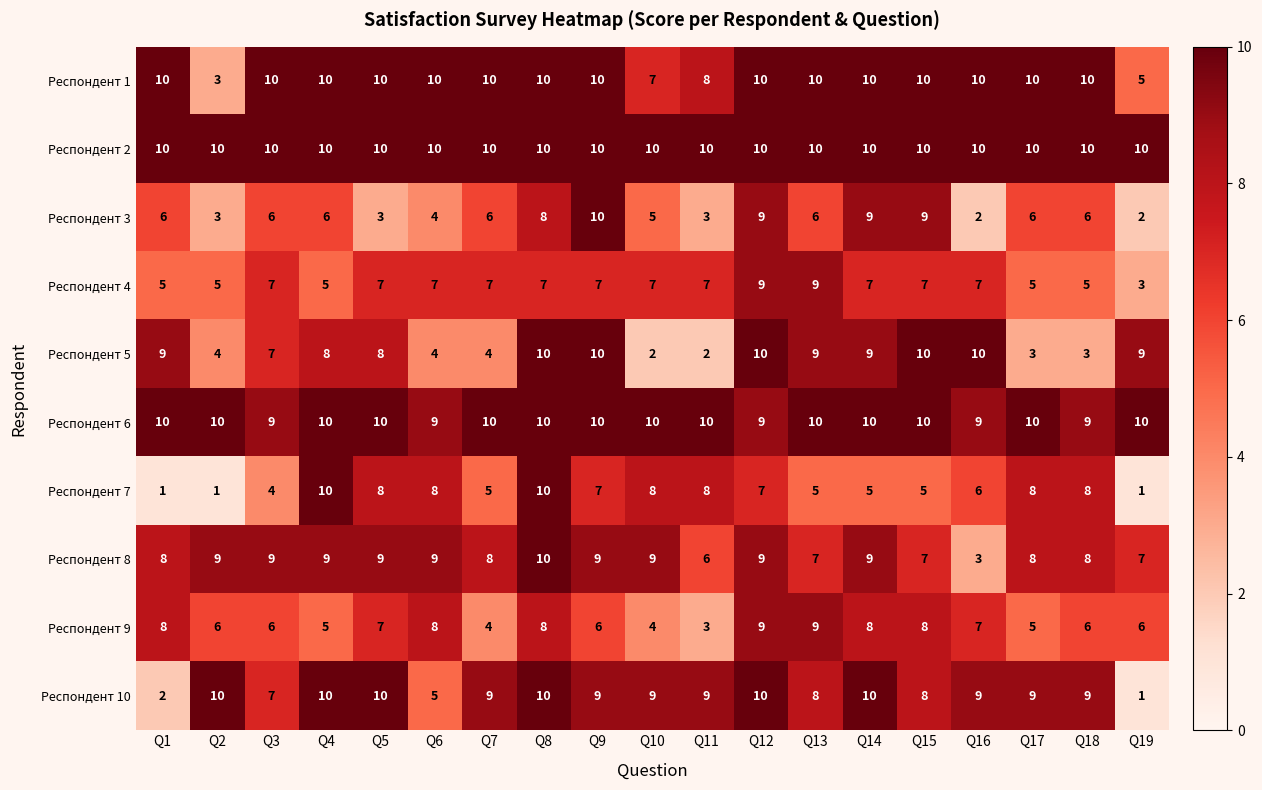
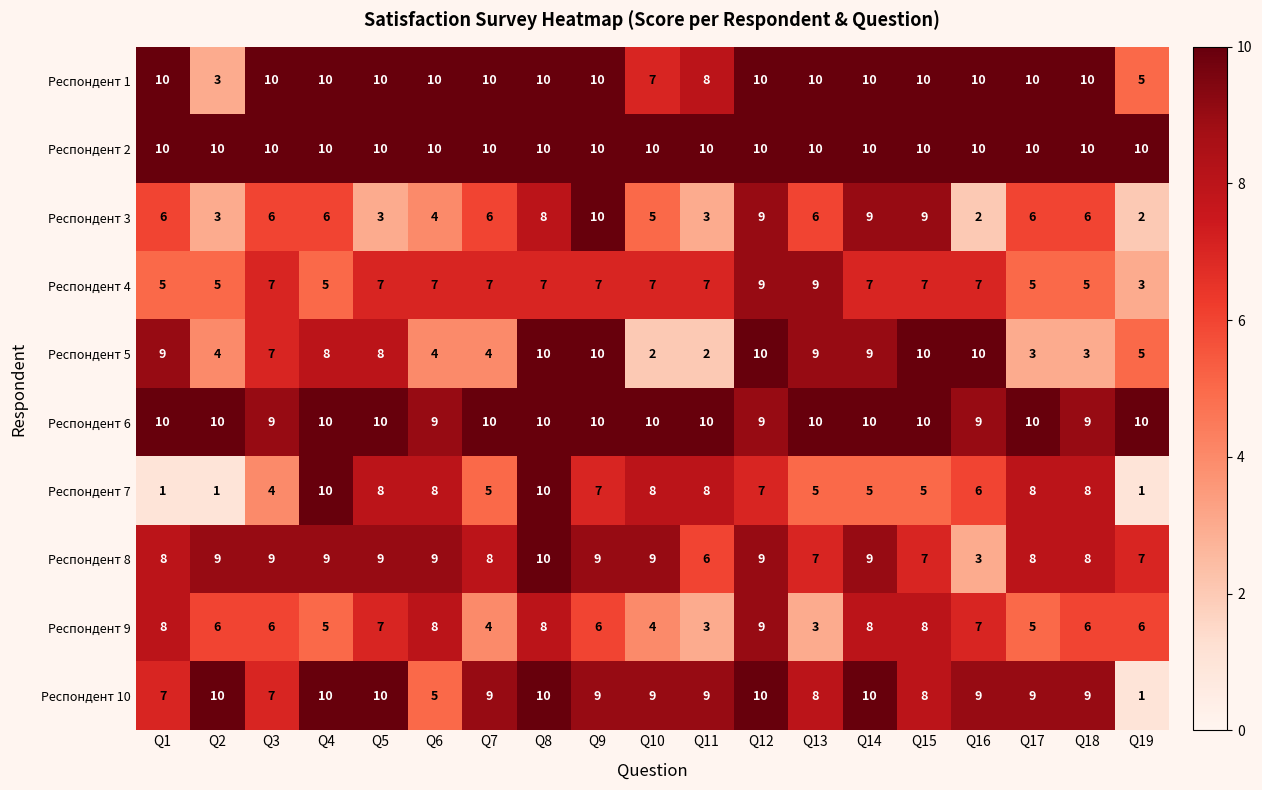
Респондент 5, Q19: 9 -> 5
Респондент 9, Q13: 9 -> 3
Респондент 10, Q1: 2 -> 7
